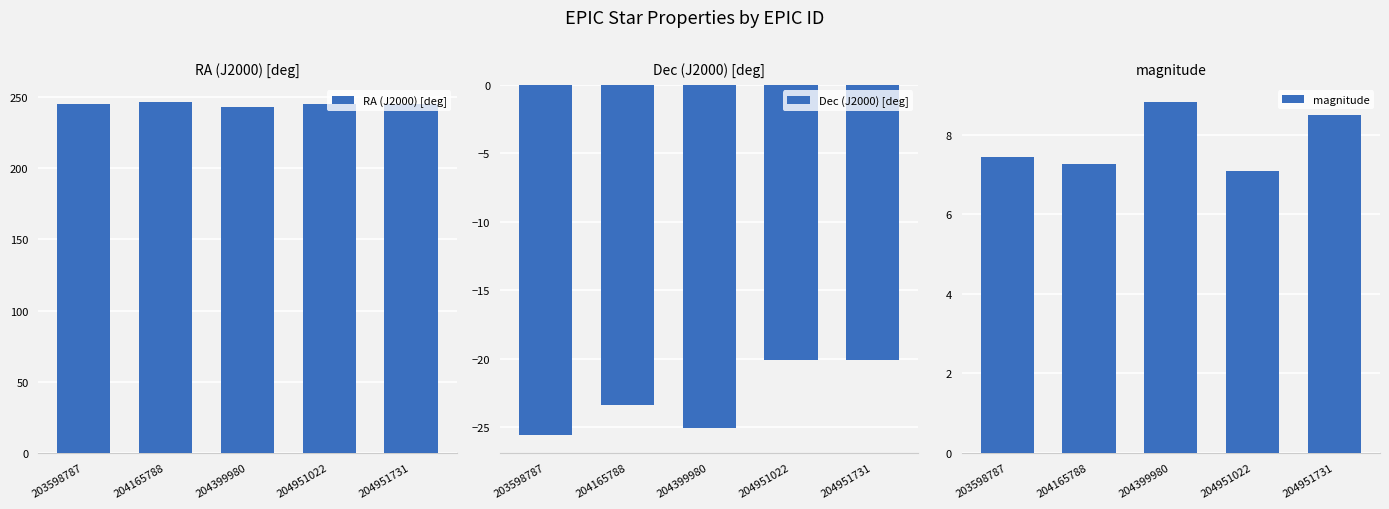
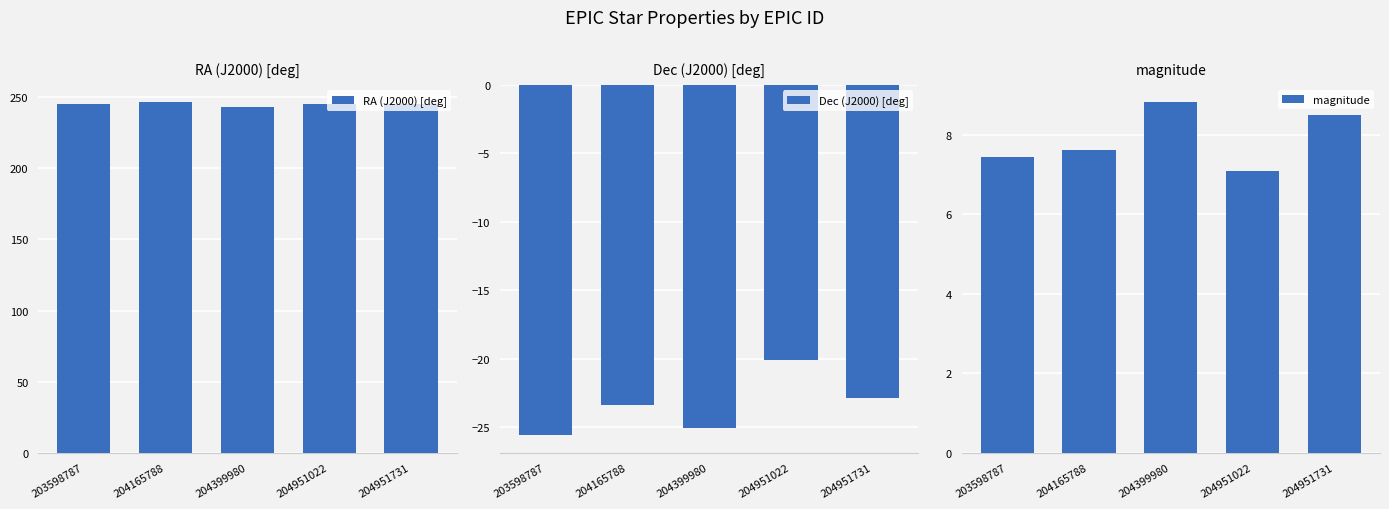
Dec (J2000) [deg], 204951731: -20.1 -> -22.9
magnitude, 204165788: 7.3 -> 7.6
